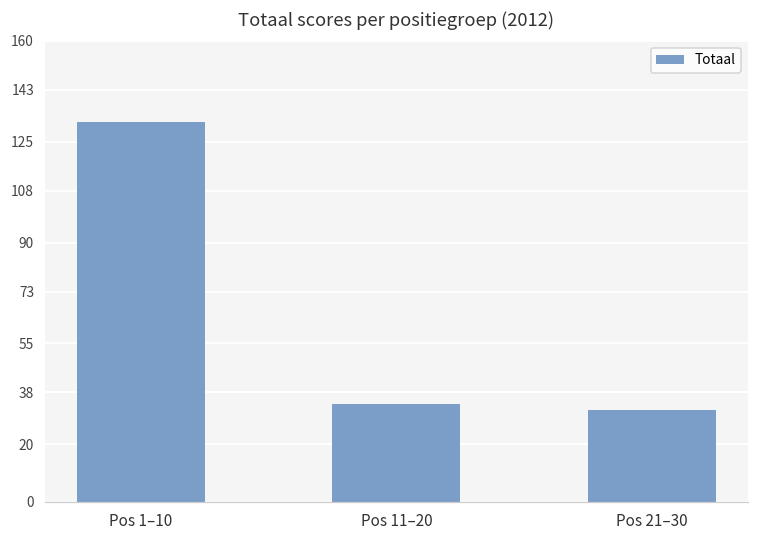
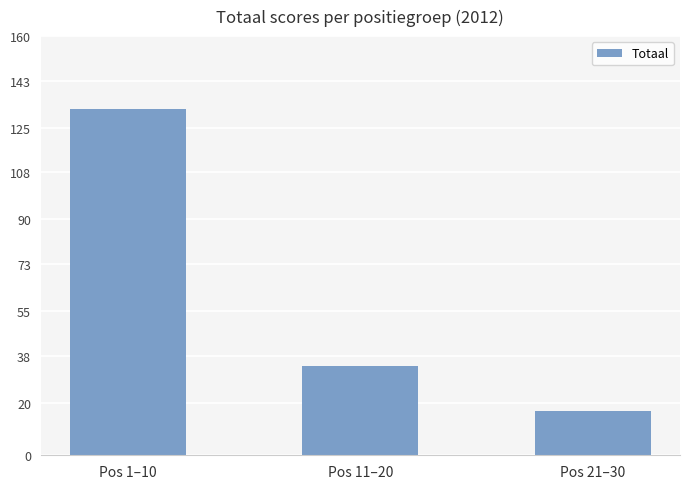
Pos 21–30: 32 -> 17
